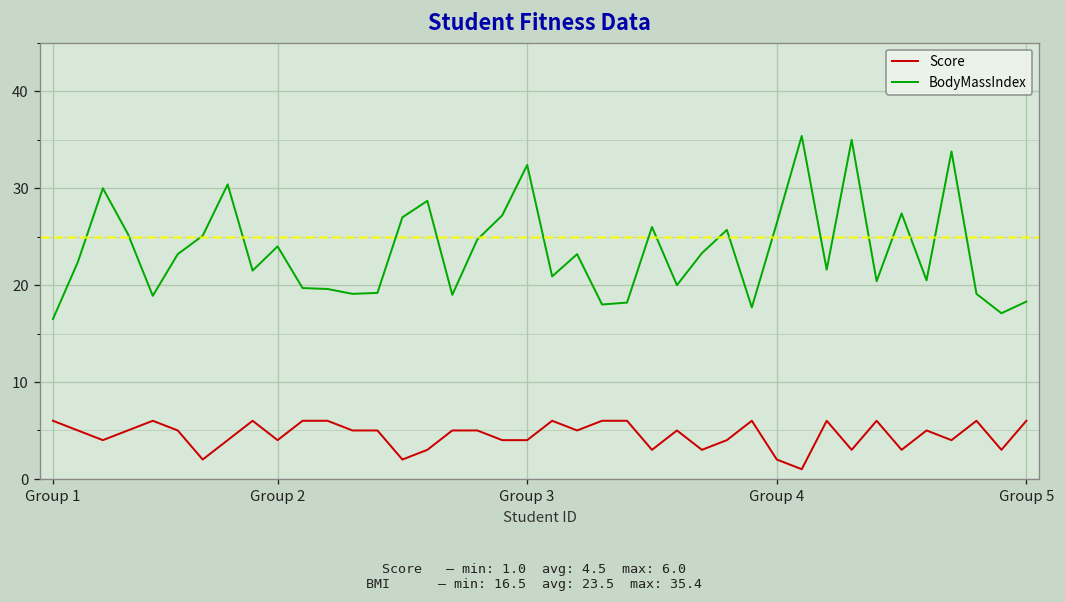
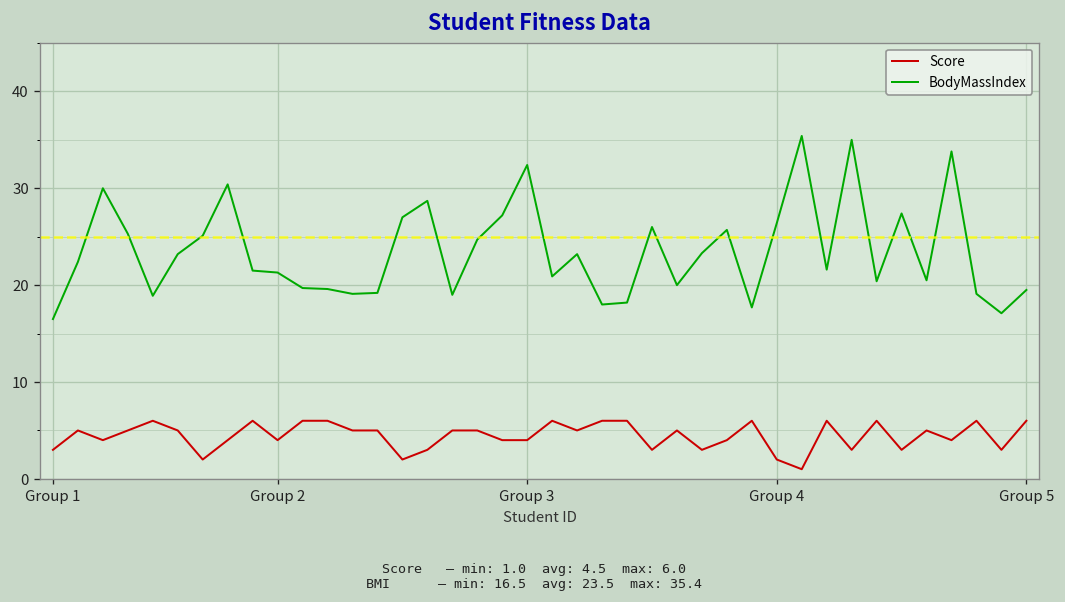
Score, Group 1: 6 -> 3
BodyMassIndex, Group 2: 24 -> 21
BodyMassIndex, Group 5: 18 -> 20
